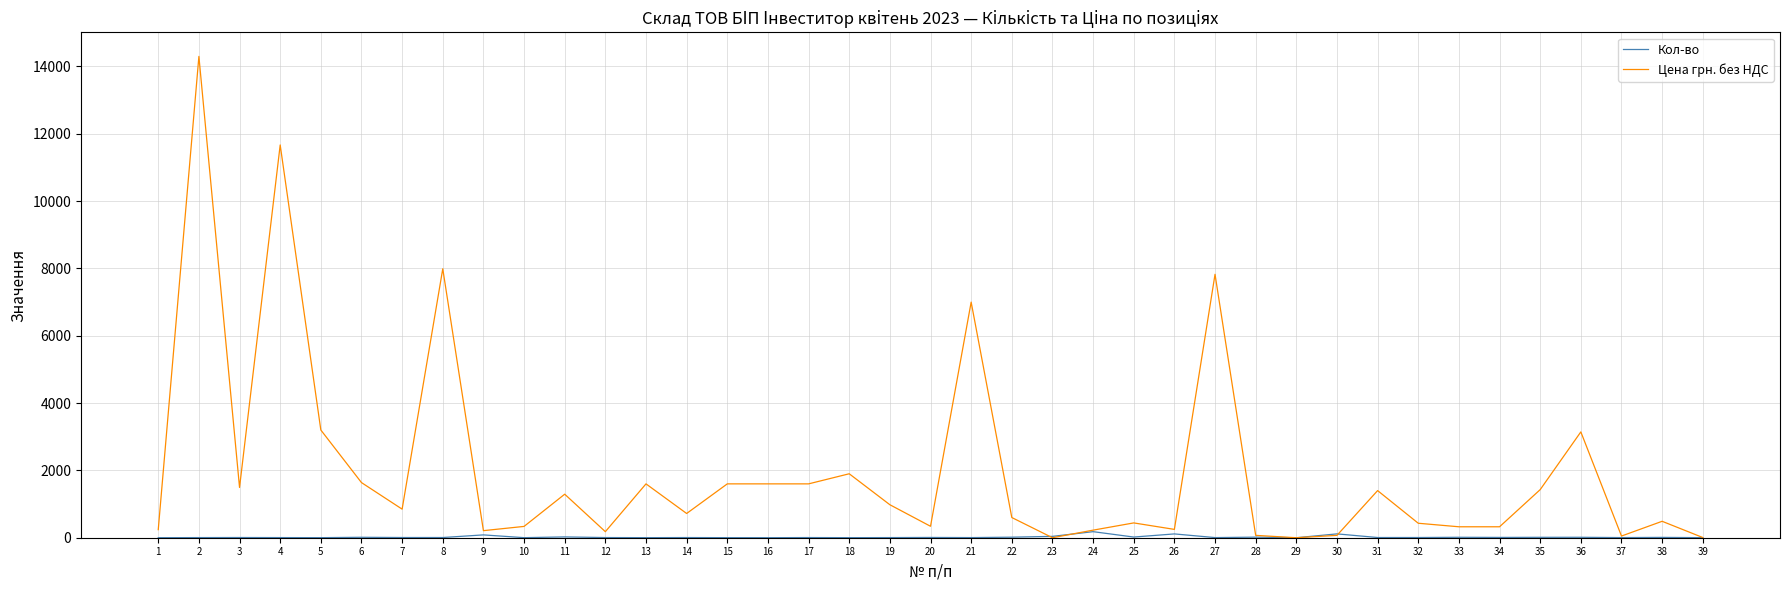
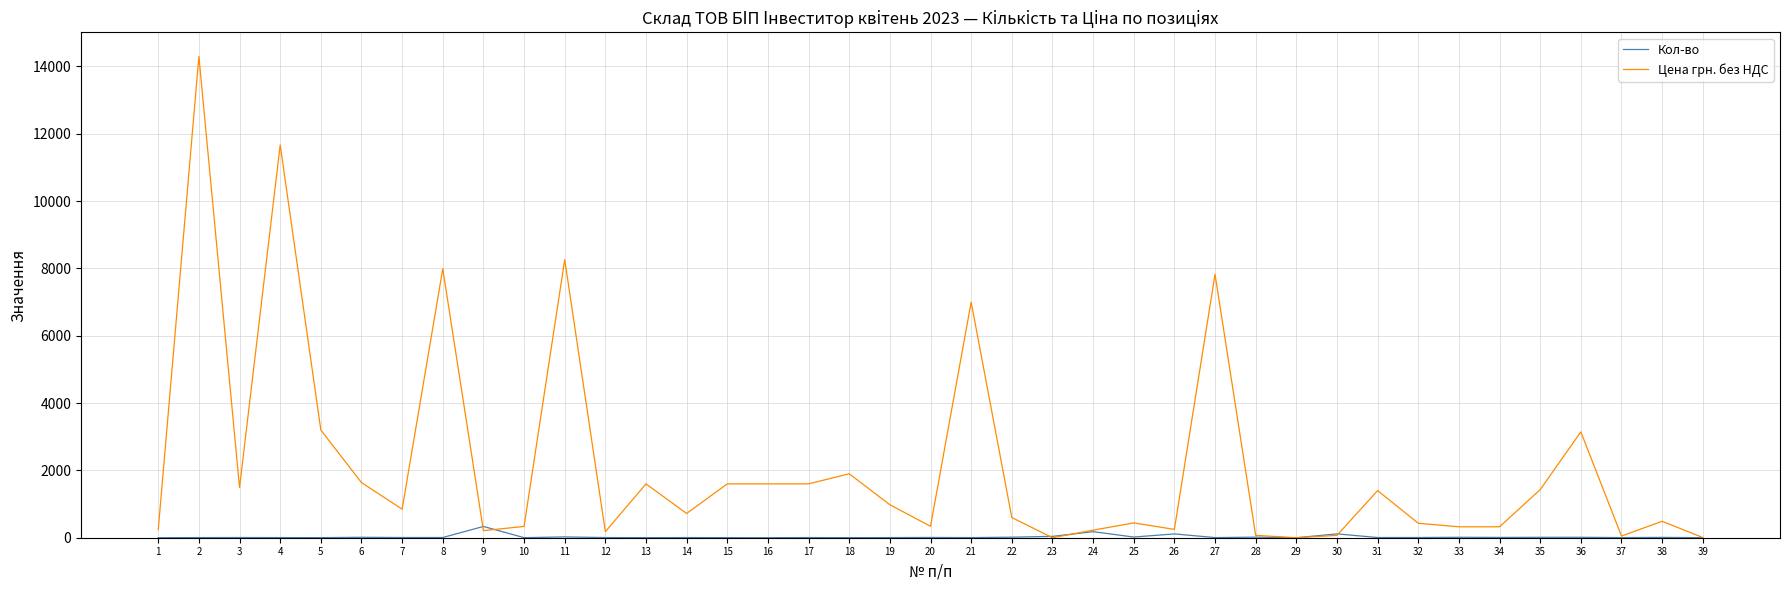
Кол-во, 9: 100 -> 300
Цена грн. без НДС, 11: 1300 -> 8300
